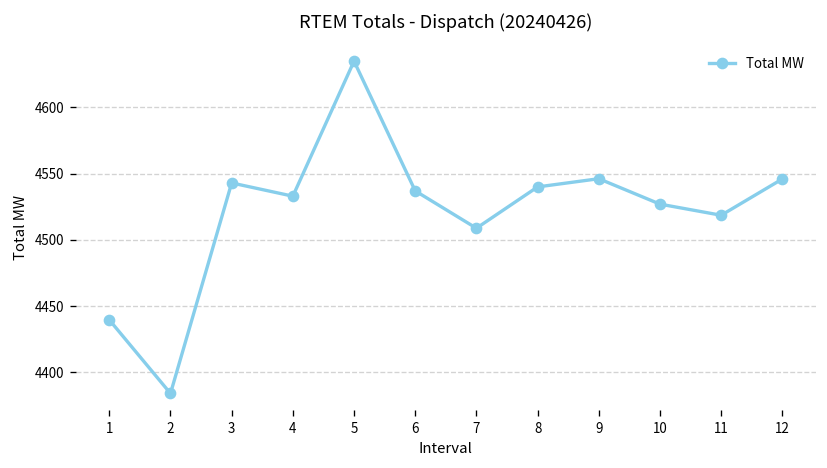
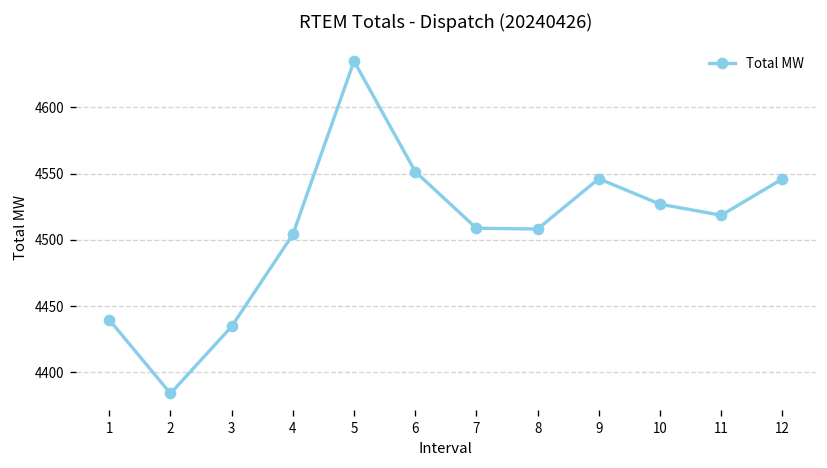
3: 4543 -> 4435
4: 4533 -> 4504
6: 4537 -> 4552
8: 4540 -> 4508
